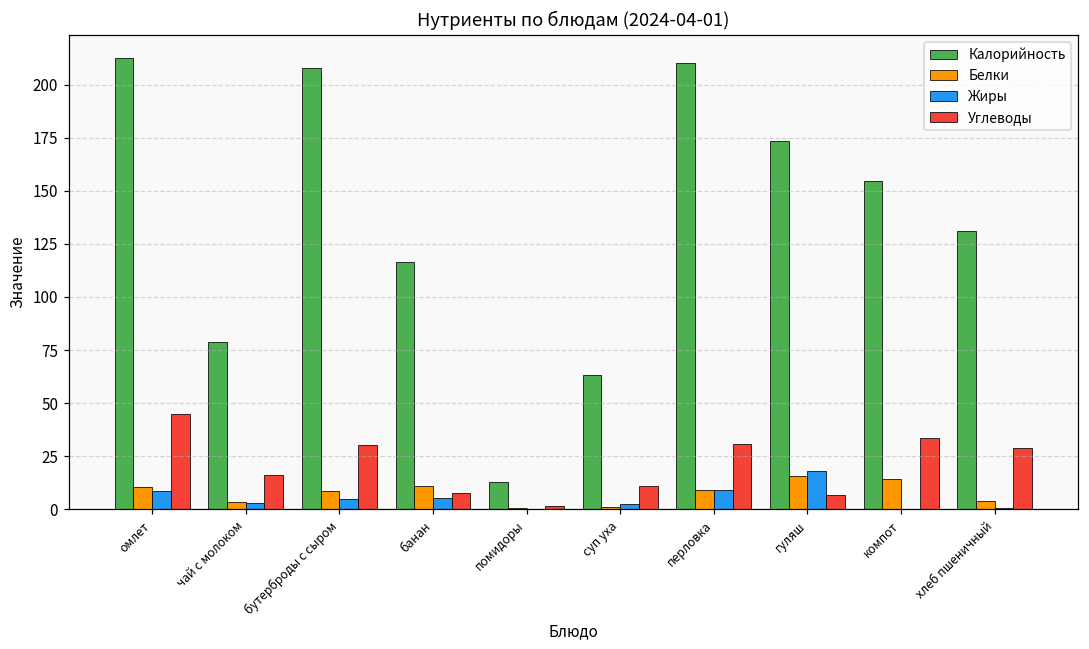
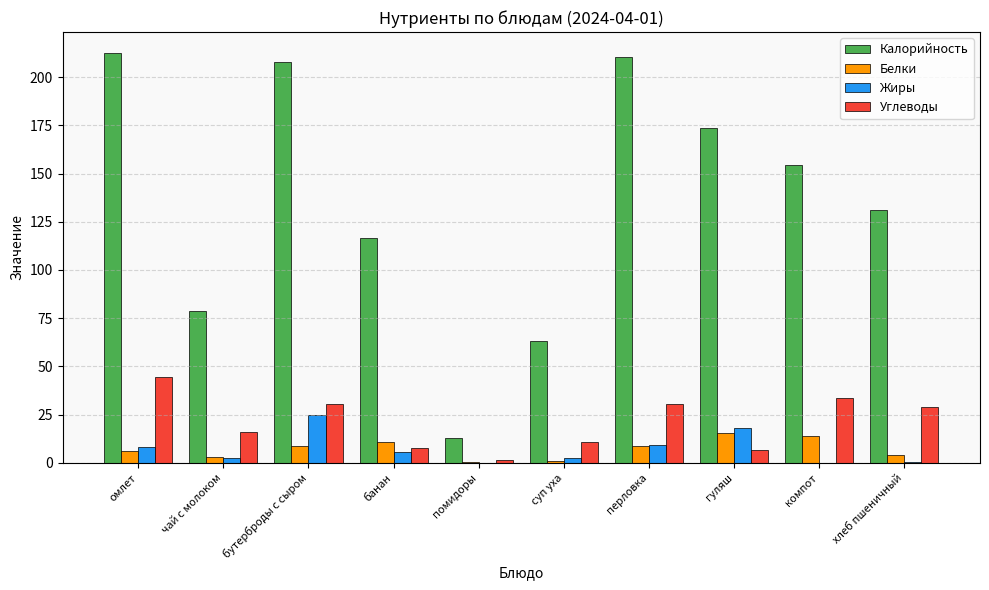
Белки, омлет: 11 -> 6
Жиры, бутерброды с сыром: 5 -> 25
